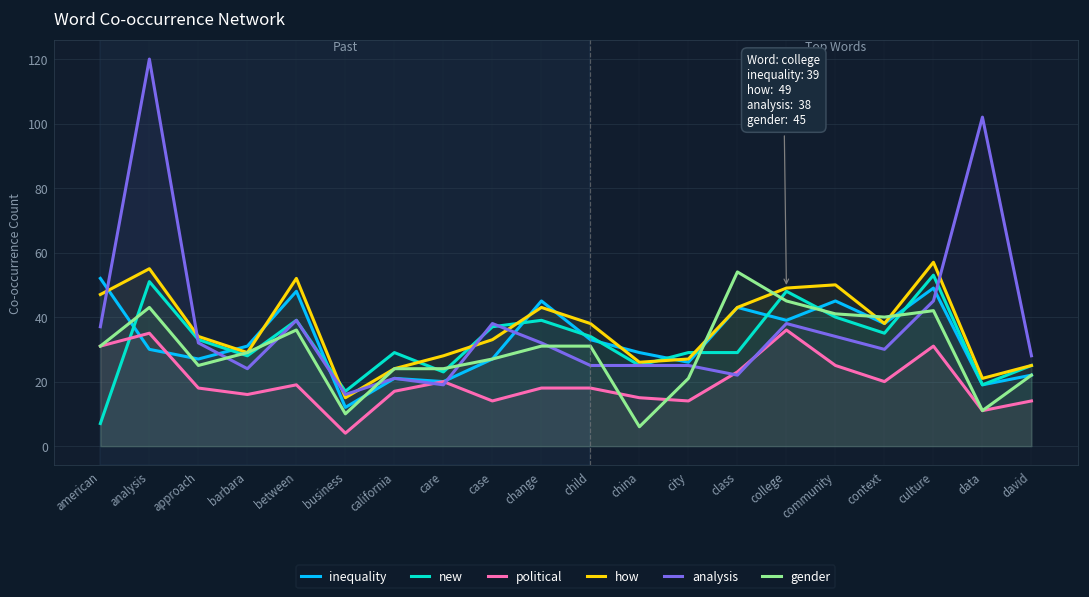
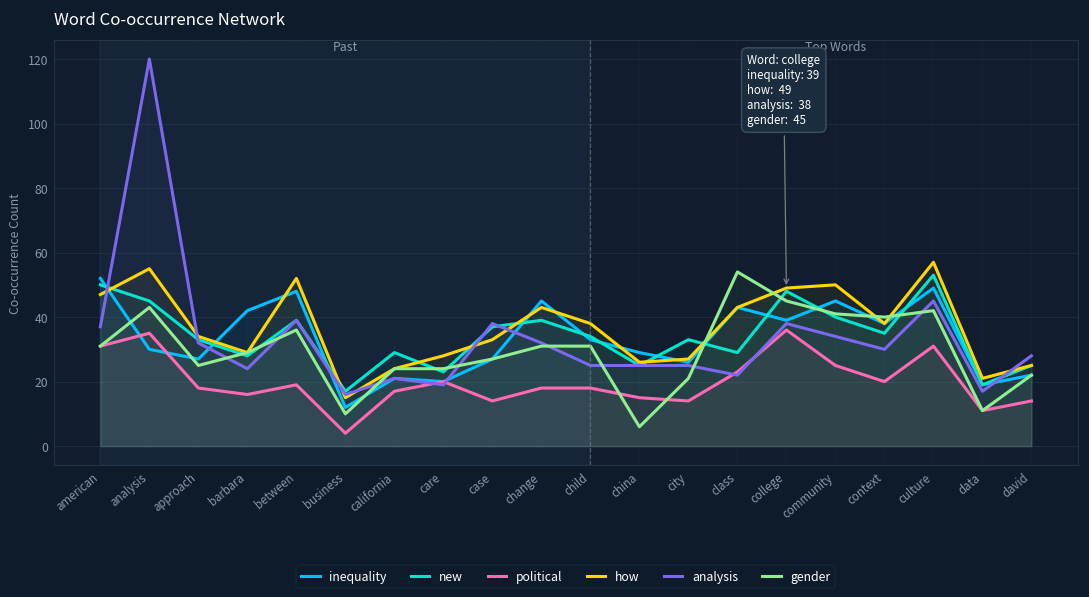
new, american: 7 -> 50
new, analysis: 51 -> 45
inequality, barbara: 31 -> 42
new, city: 29 -> 33
analysis, data: 102 -> 17
